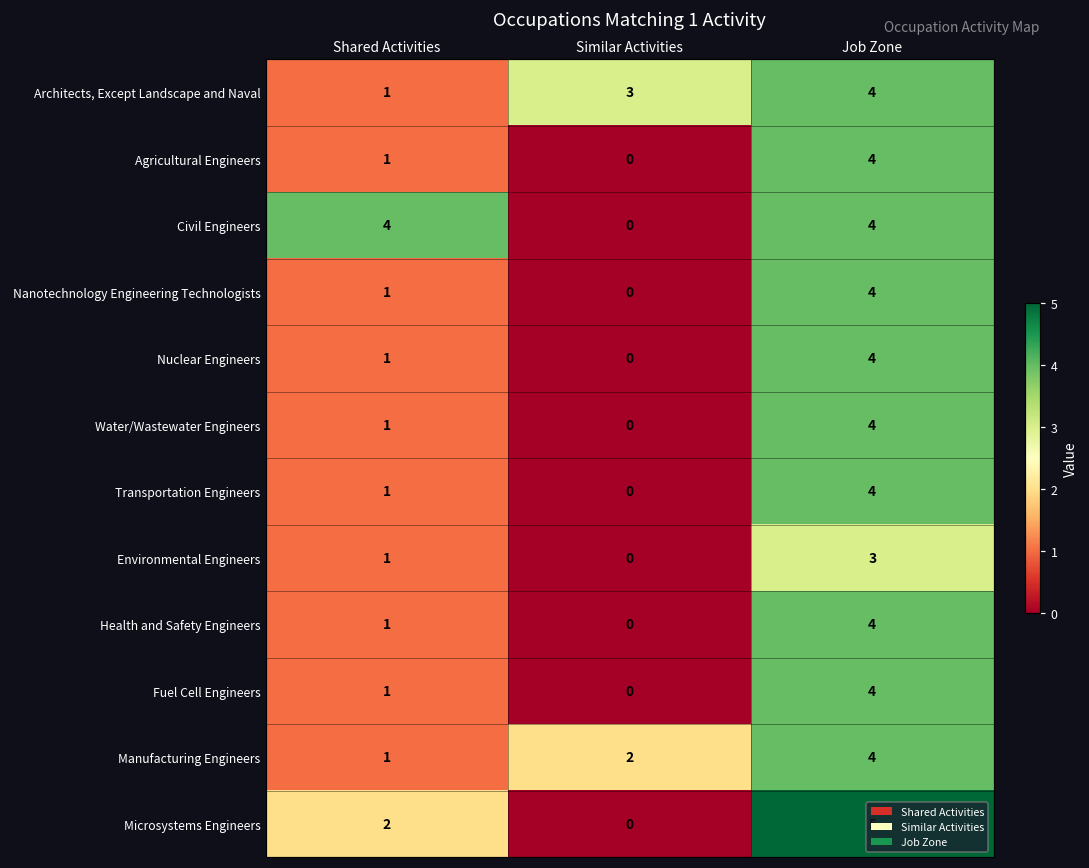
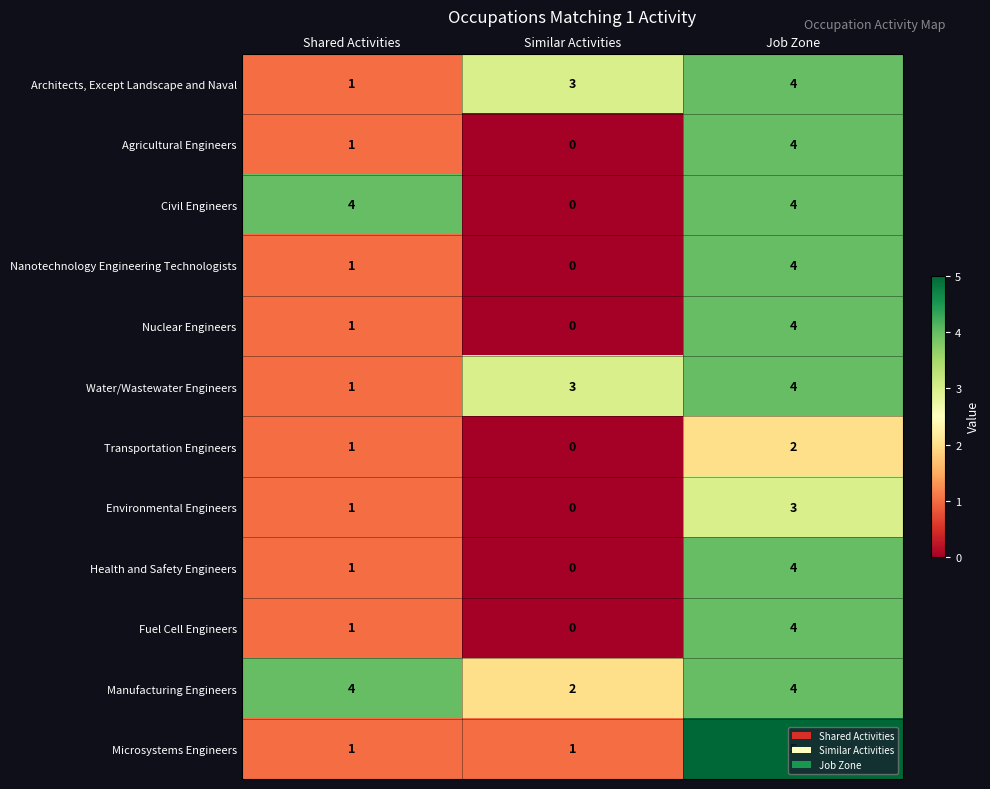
Water/Wastewater Engineers, Similar Activities: 0 -> 3
Transportation Engineers, Job Zone: 4 -> 2
Manufacturing Engineers, Shared Activities: 1 -> 4
Microsystems Engineers, Shared Activities: 2 -> 1
Microsystems Engineers, Similar Activities: 0 -> 1
